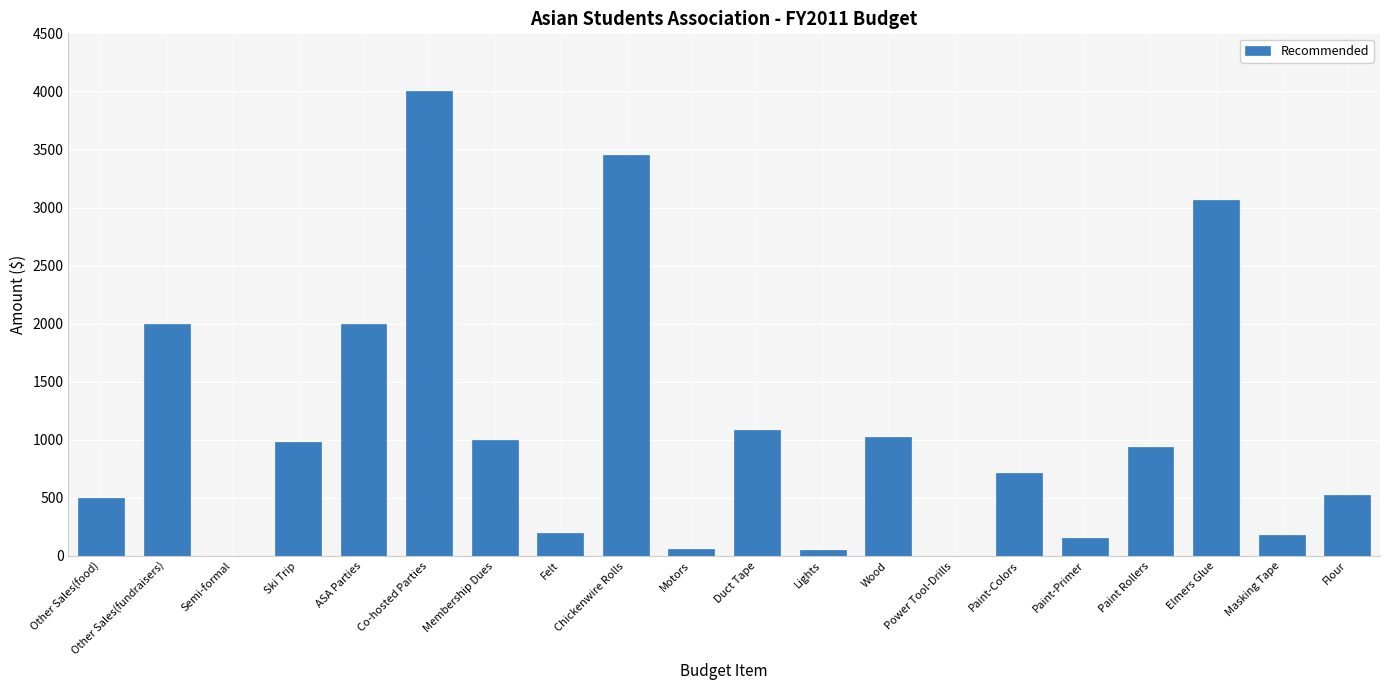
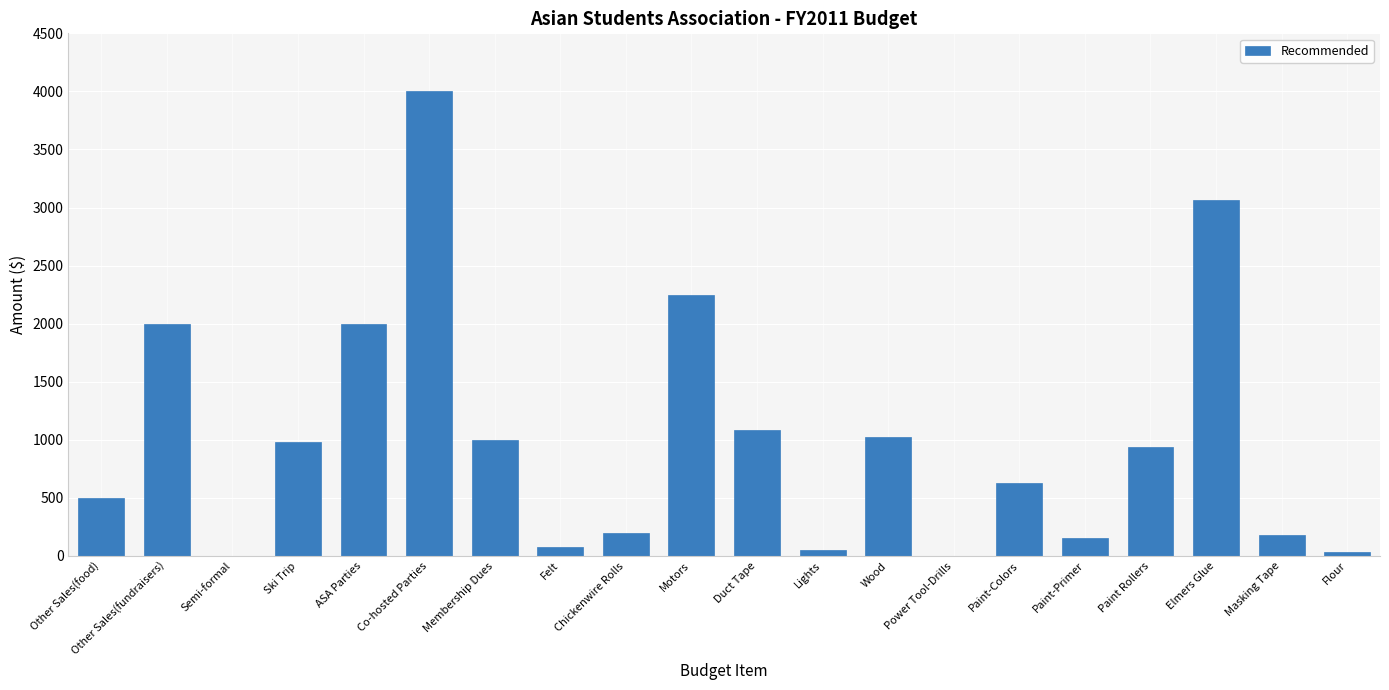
Felt: 200 -> 80
Chickenwire Rolls: 3450 -> 200
Motors: 60 -> 2240
Paint-Colors: 710 -> 630
Flour: 520 -> 30
